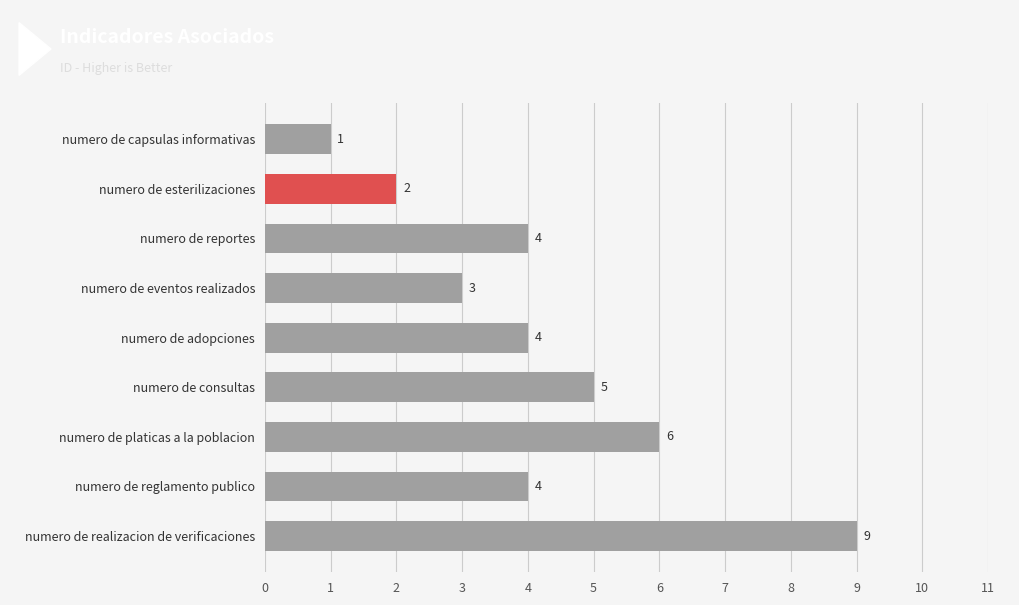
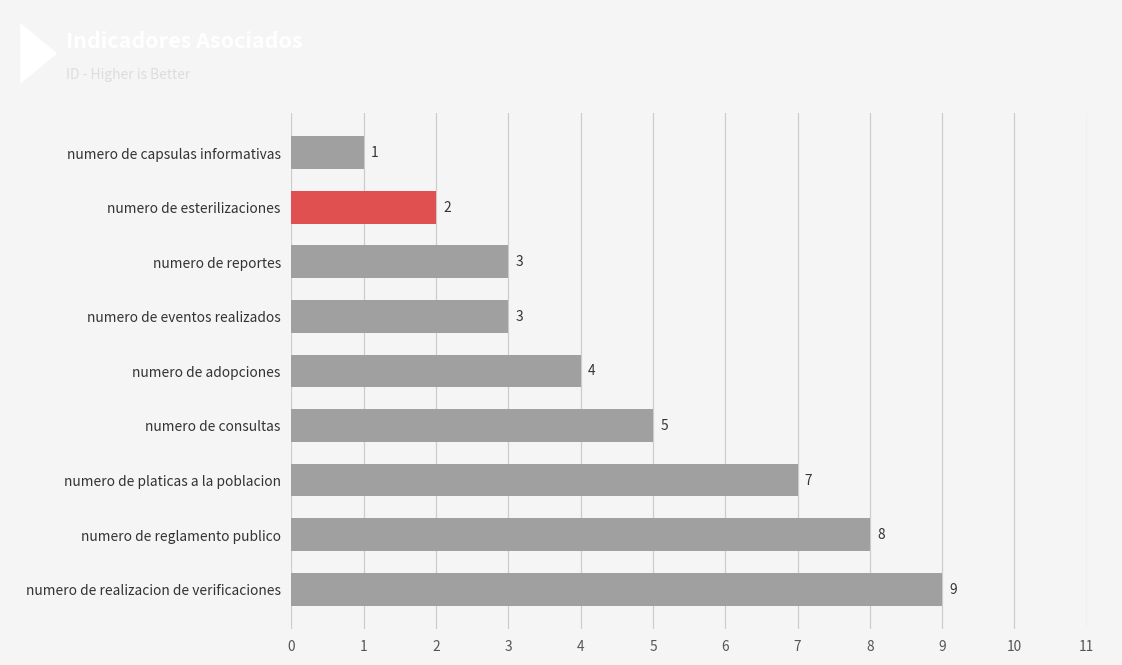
numero de reportes: 4 -> 3
numero de platicas a la poblacion: 6 -> 7
numero de reglamento publico: 4 -> 8
